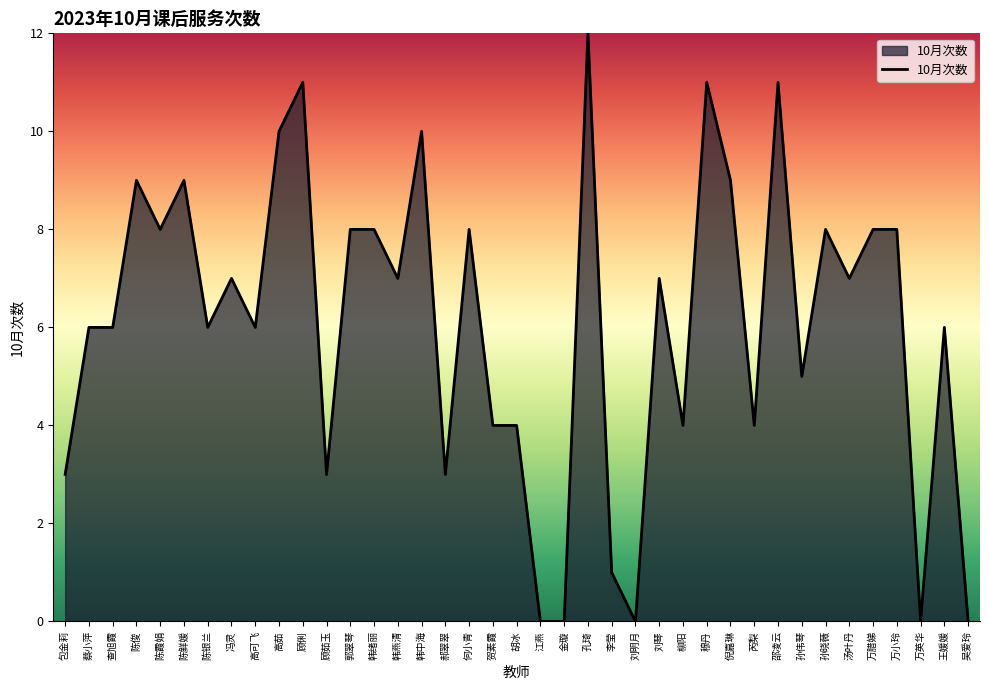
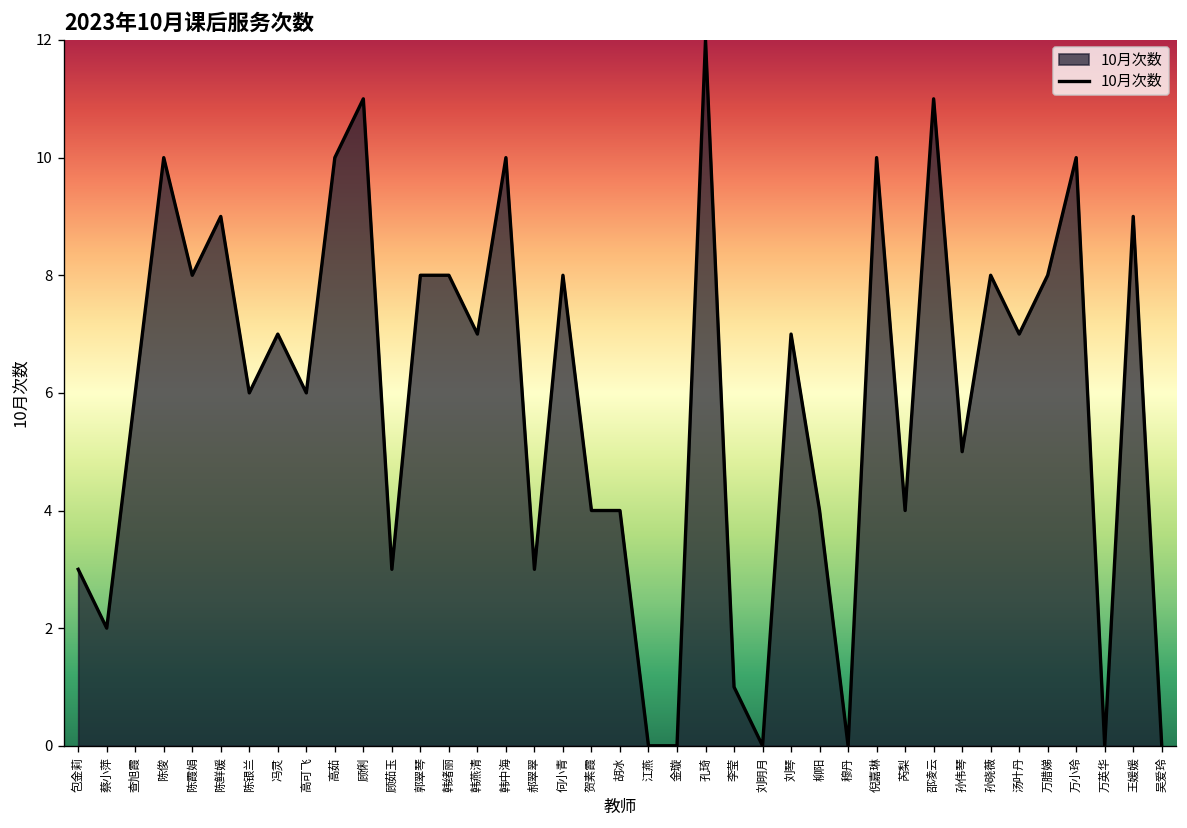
蔡小萍: 6 -> 2
陈俊: 9 -> 10
穆丹: 11 -> 0
倪嘉琳: 9 -> 10
万小玲: 8 -> 10
王媛媛: 6 -> 9
